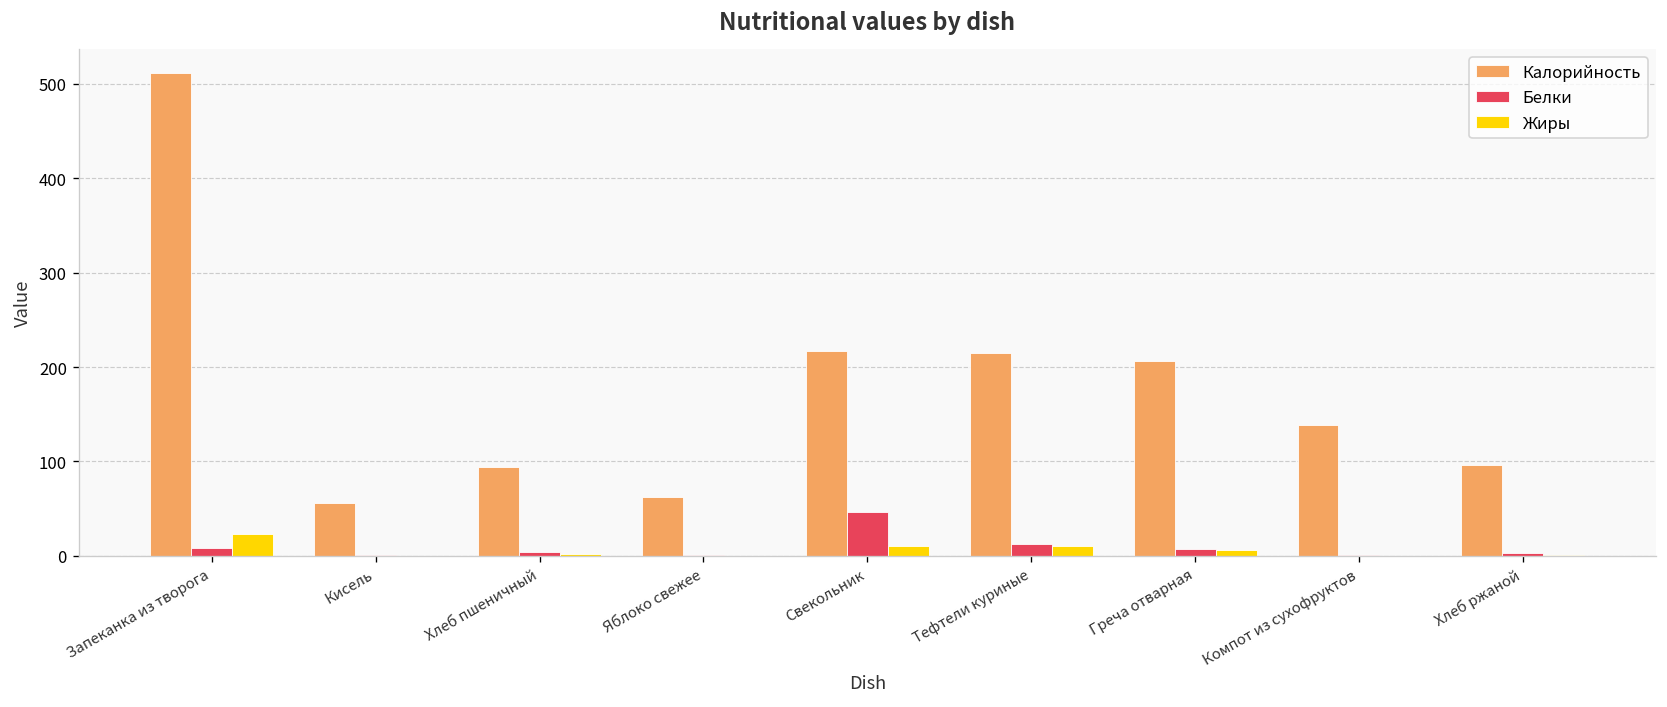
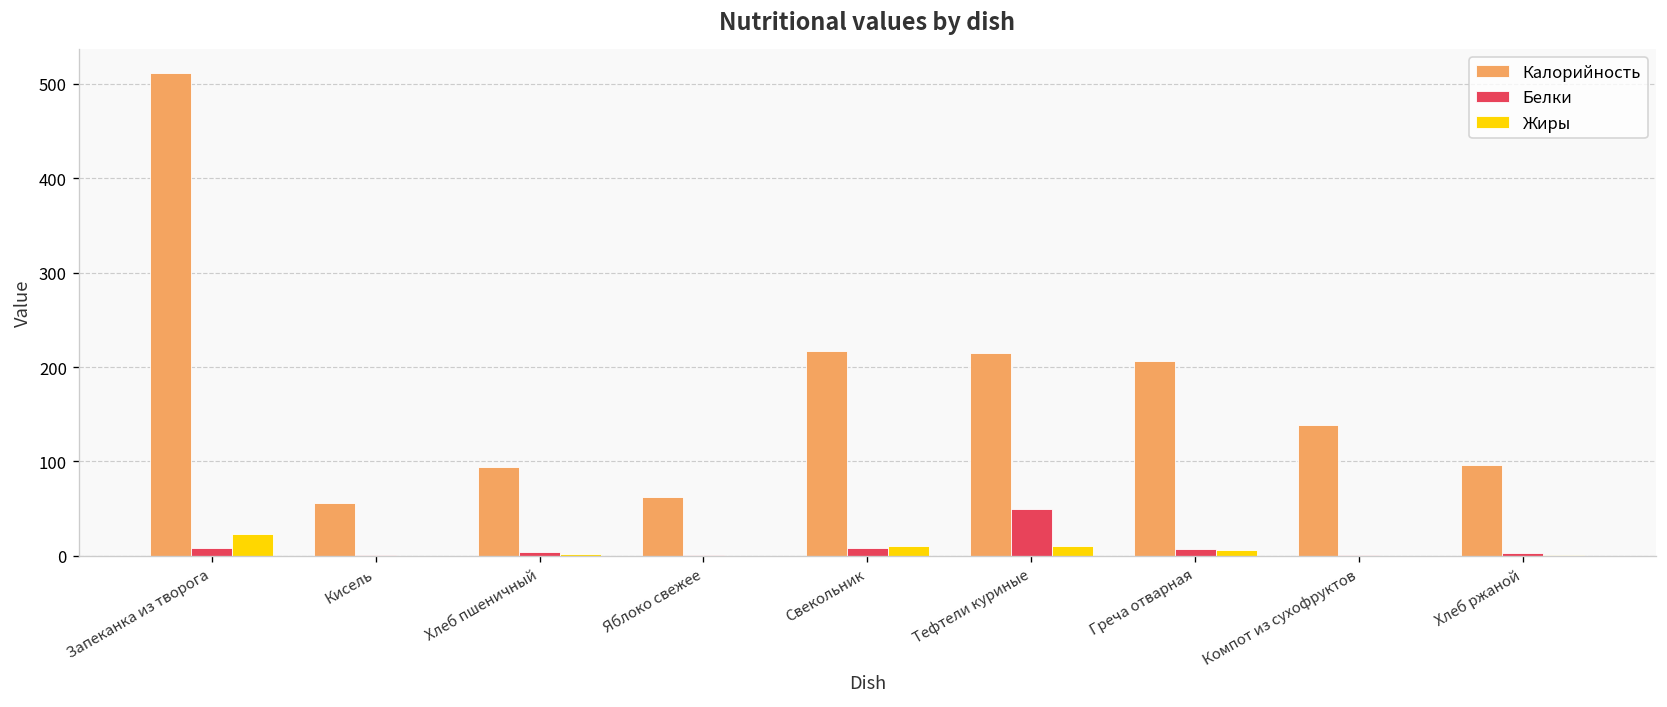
Белки, Свекольник: 50 -> 10
Белки, Тефтели куриные: 10 -> 50
